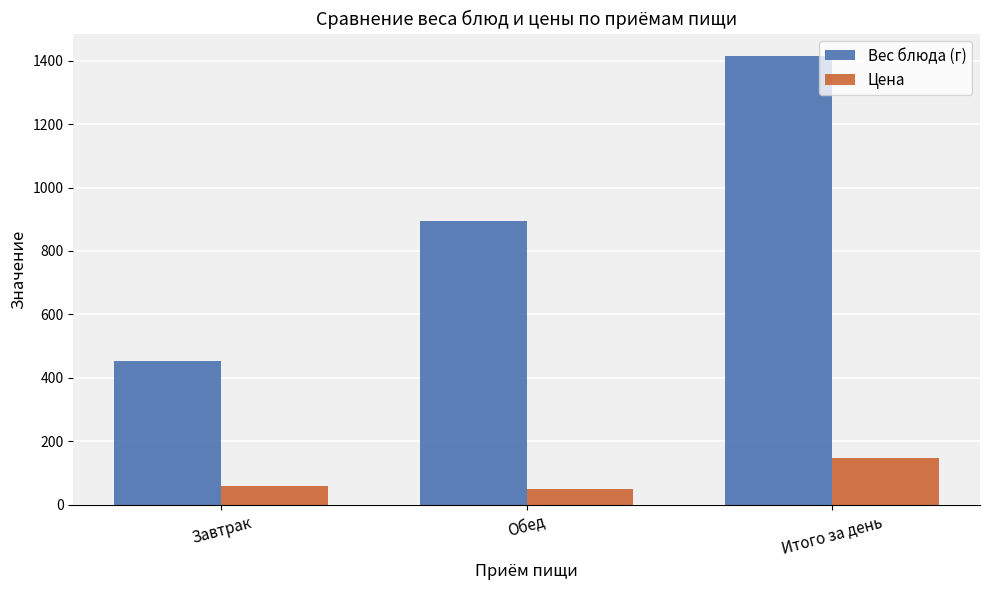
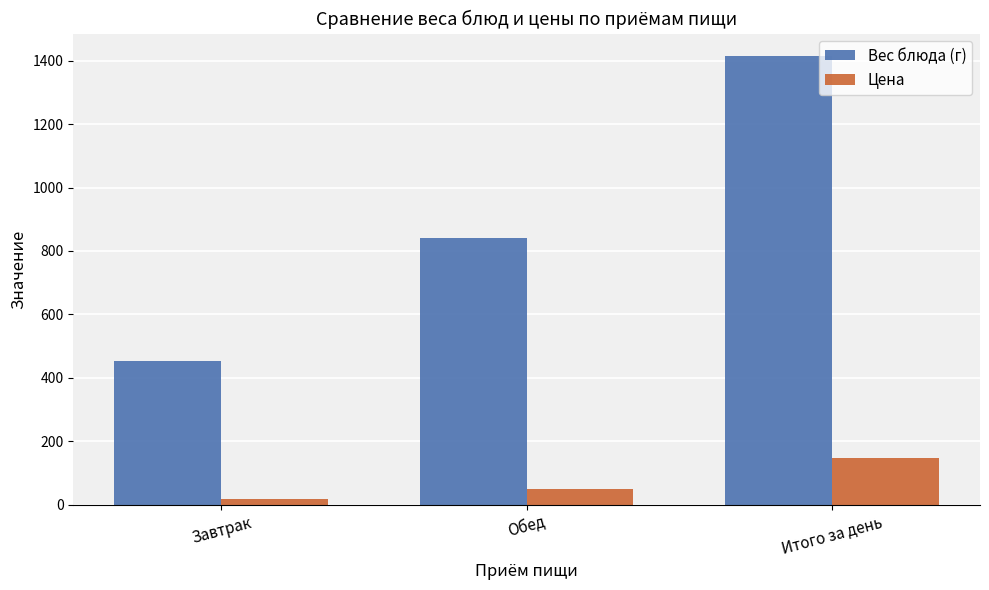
Цена, Завтрак: 60 -> 20
Вес блюда (г), Обед: 890 -> 840
